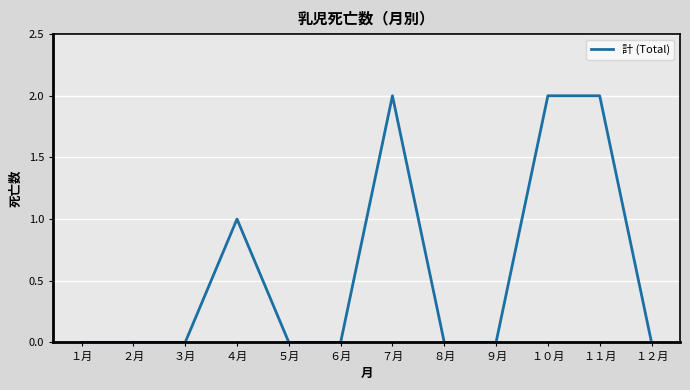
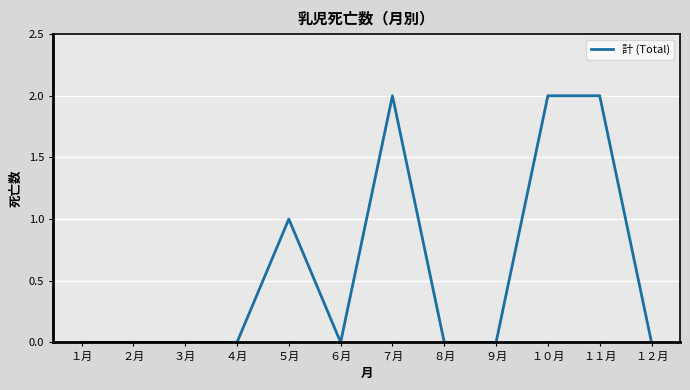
４月: 1 -> 0
５月: 0 -> 1
